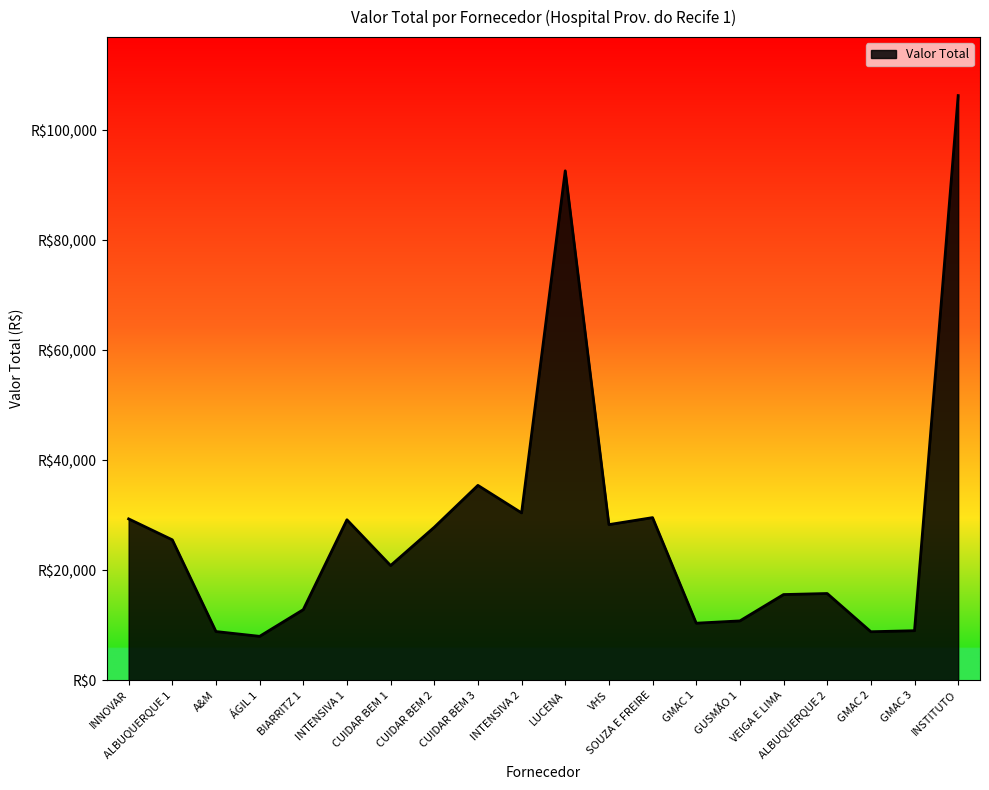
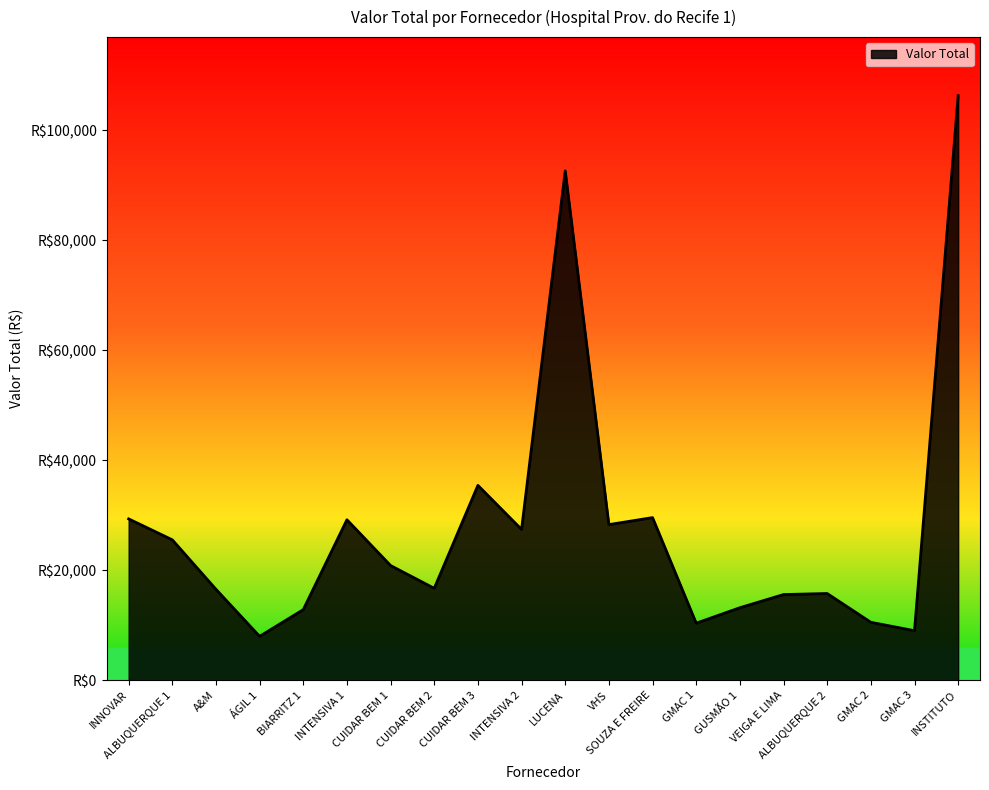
A&M: R$9,000 -> R$17,000
CUIDAR BEM 2: R$28,000 -> R$17,000
INTENSIVA 2: R$30,000 -> R$27,000
GUSMÃO 1: R$11,000 -> R$13,000
GMAC 2: R$9,000 -> R$11,000
